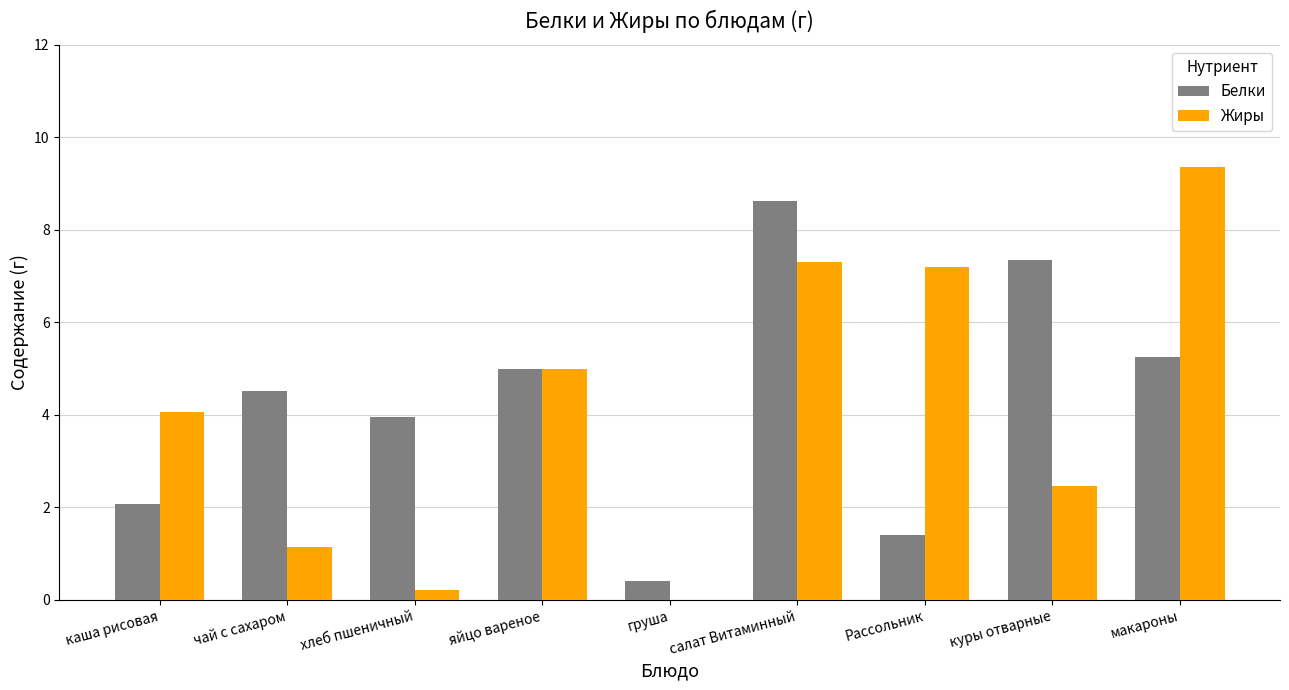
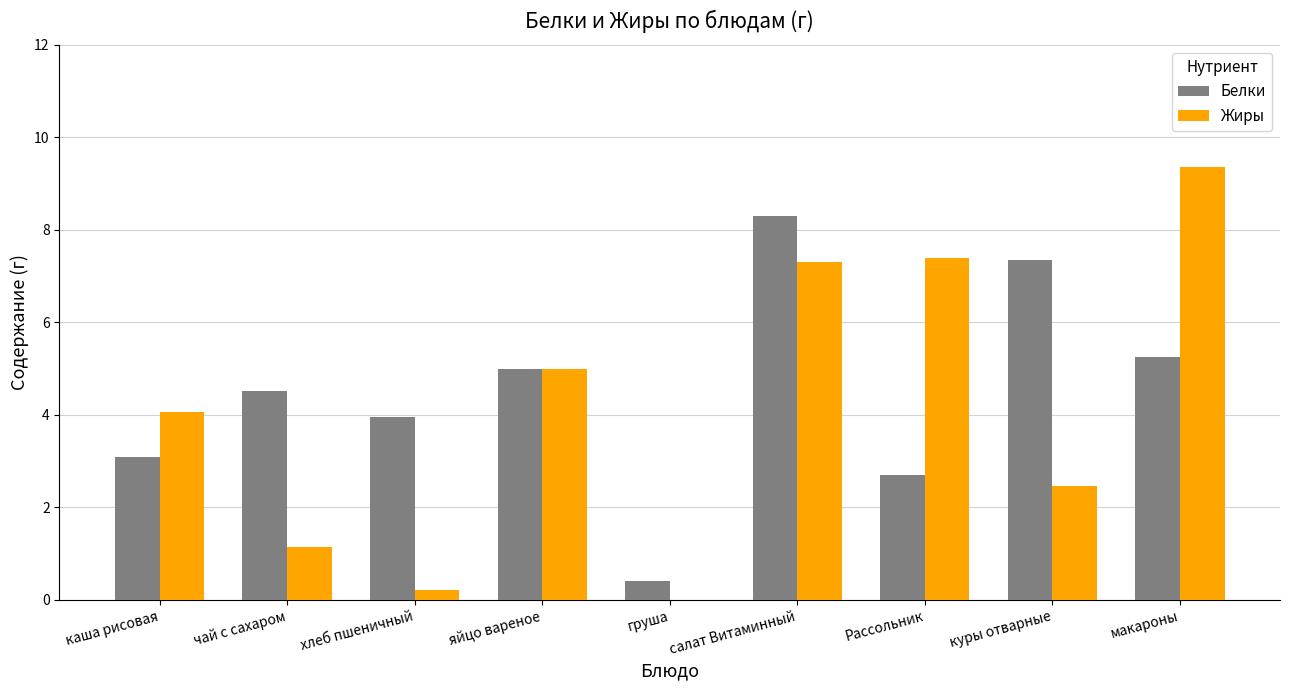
Белки, каша рисовая: 2.1 -> 3.1
Белки, салат Витаминный: 8.6 -> 8.3
Белки, Рассольник: 1.4 -> 2.7
Жиры, Рассольник: 7.2 -> 7.4
